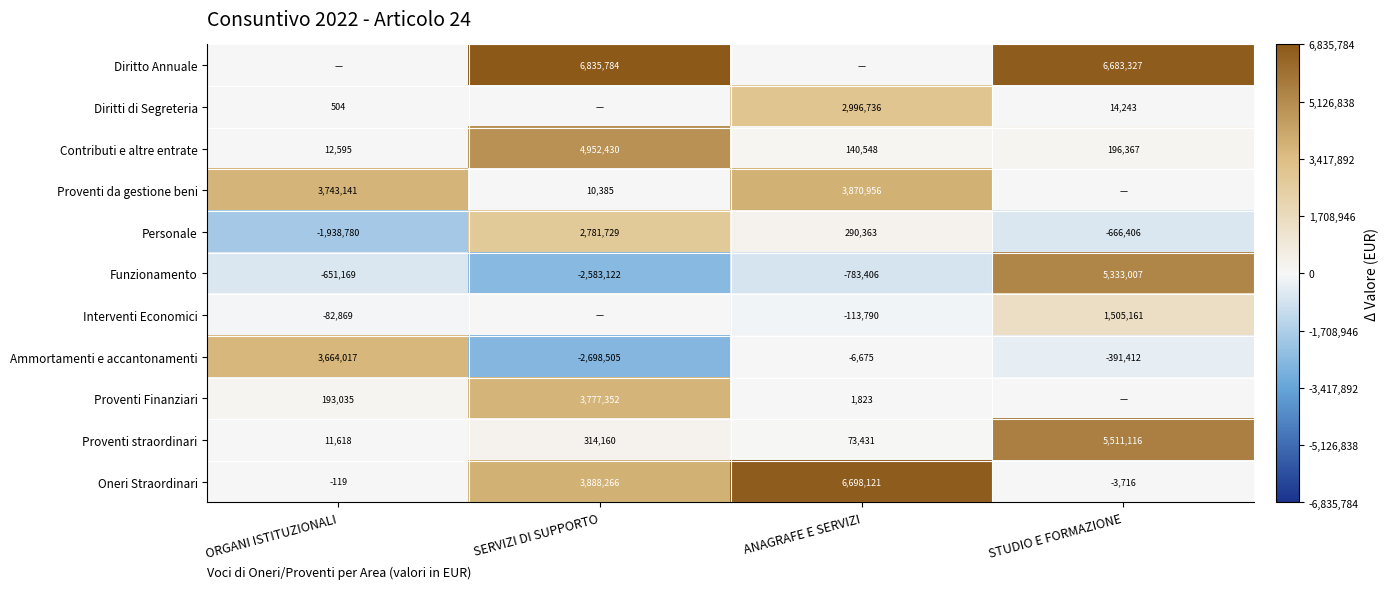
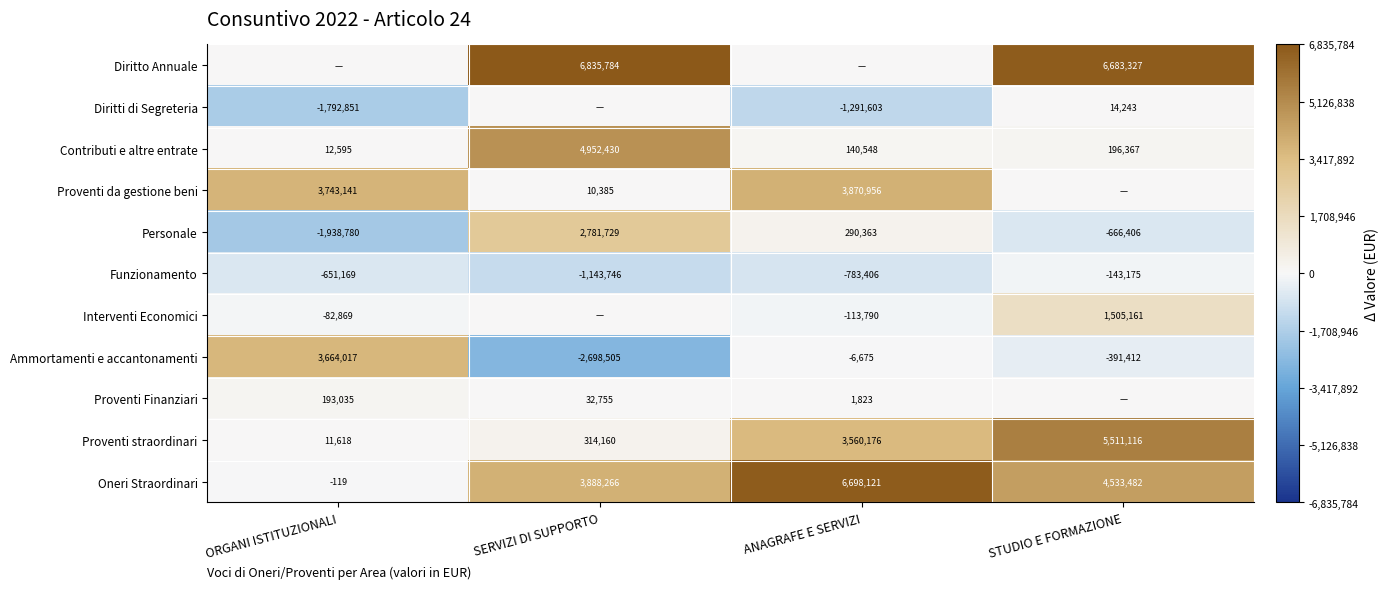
Diritti di Segreteria, ORGANI ISTITUZIONALI: 504 -> -1,792,851
Diritti di Segreteria, ANAGRAFE E SERVIZI: 2,996,736 -> -1,291,603
Funzionamento, SERVIZI DI SUPPORTO: -2,583,122 -> -1,143,746
Funzionamento, STUDIO E FORMAZIONE: 5,333,007 -> -143,175
Proventi Finanziari, SERVIZI DI SUPPORTO: 3,777,352 -> 32,755
Proventi straordinari, ANAGRAFE E SERVIZI: 73,431 -> 3,560,176
Oneri Straordinari, STUDIO E FORMAZIONE: -3,716 -> 4,533,482
